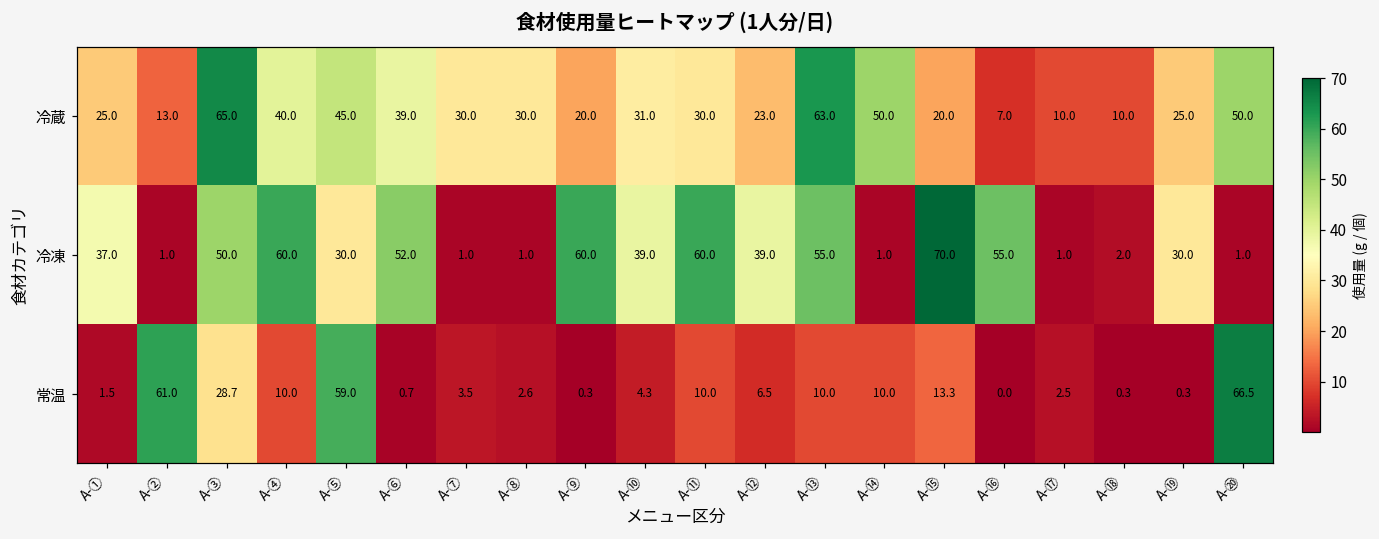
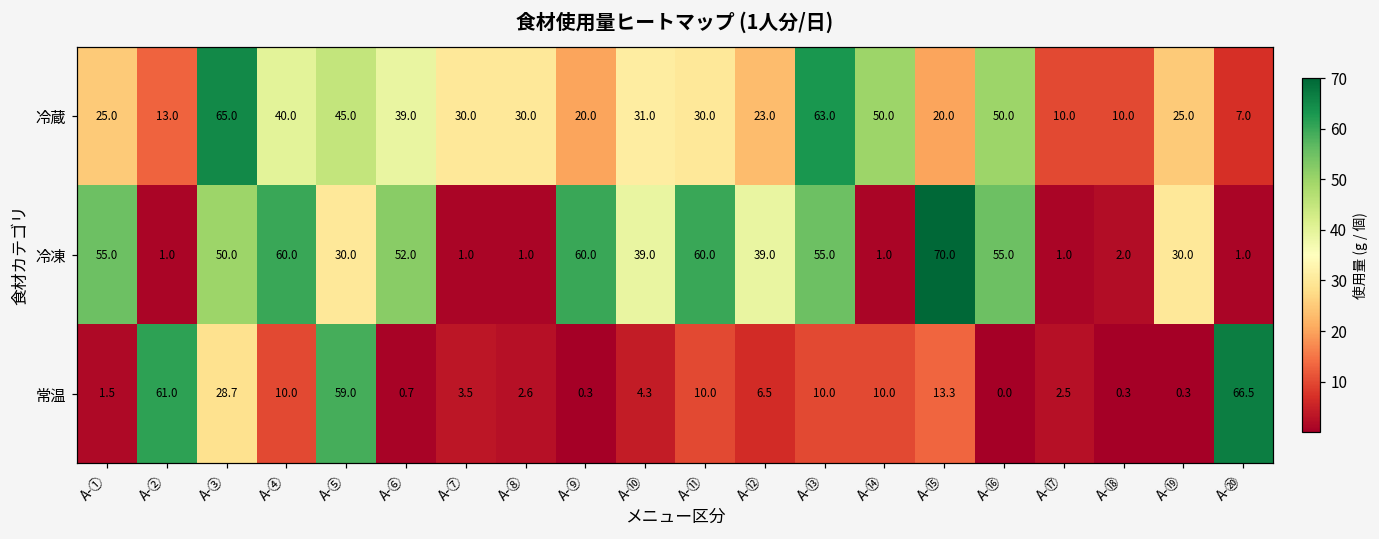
冷蔵, A-⑯: 7.0 -> 50.0
冷蔵, A-⑳: 50.0 -> 7.0
冷凍, A-①: 37.0 -> 55.0
